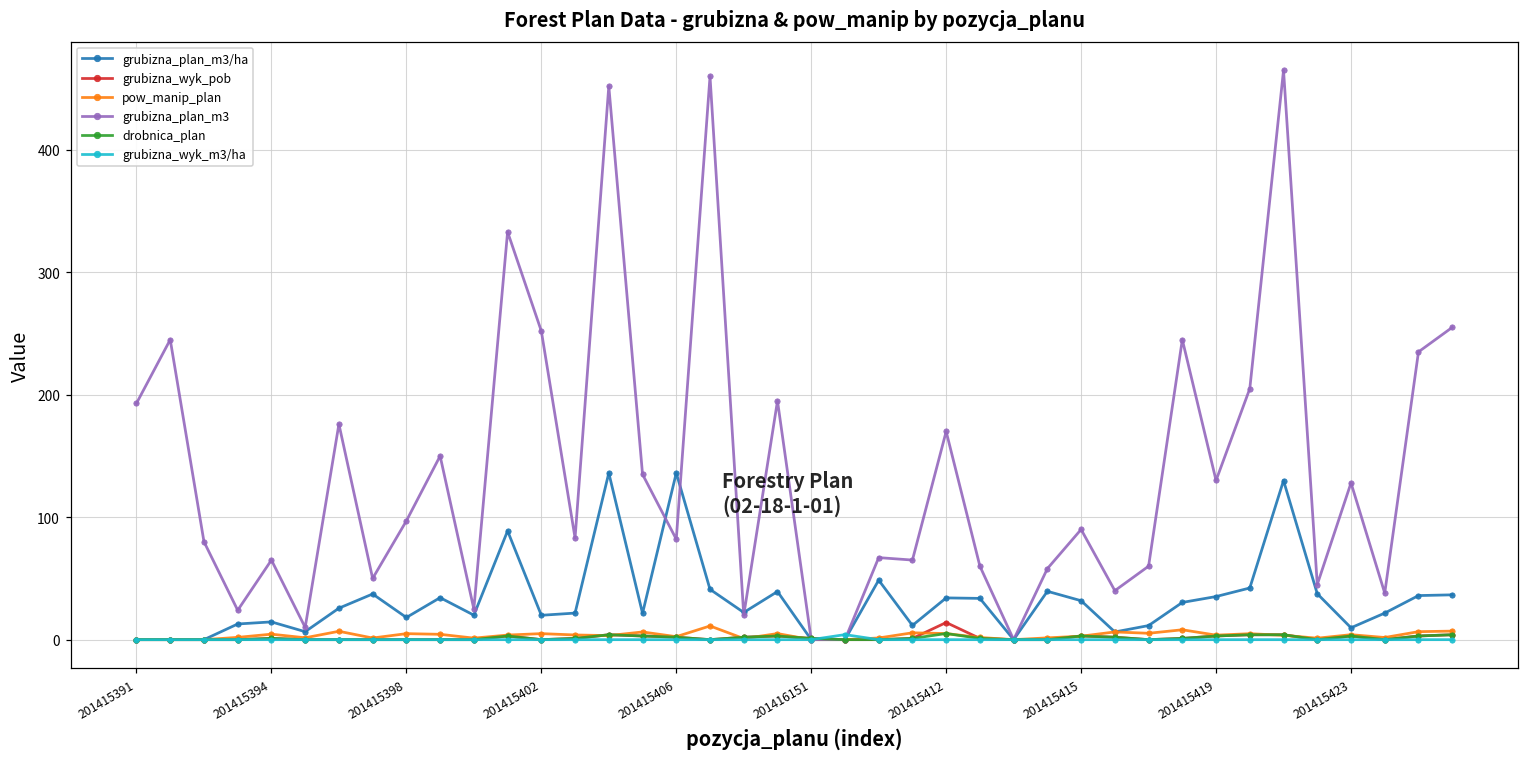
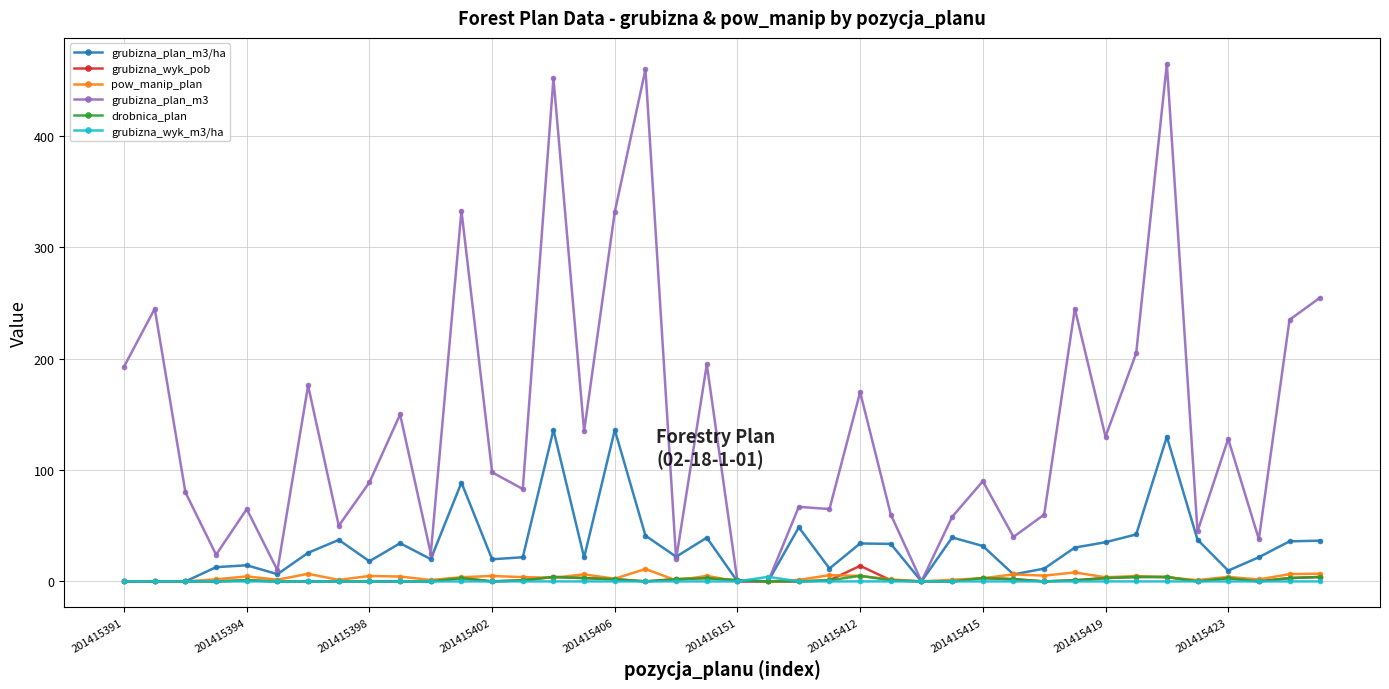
grubizna_plan_m3, 201415398: 97 -> 89
grubizna_plan_m3, 201415402: 252 -> 98
grubizna_plan_m3, 201415406: 82 -> 332
